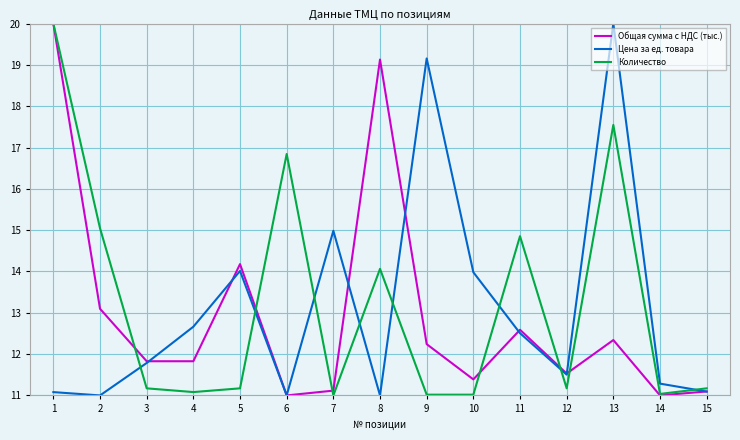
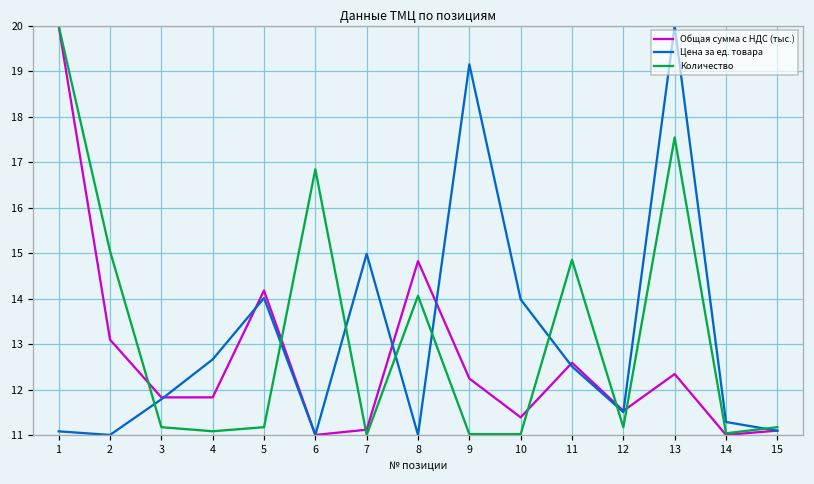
Общая сумма с НДС (тыс.), 8: 19.1 -> 14.8
